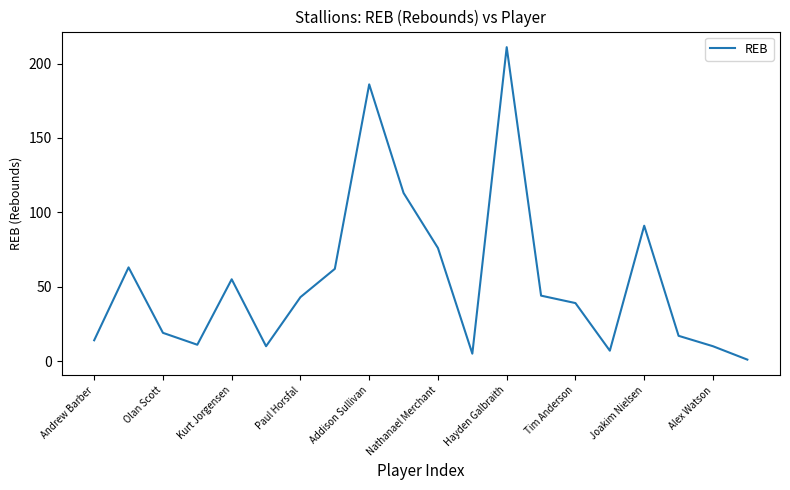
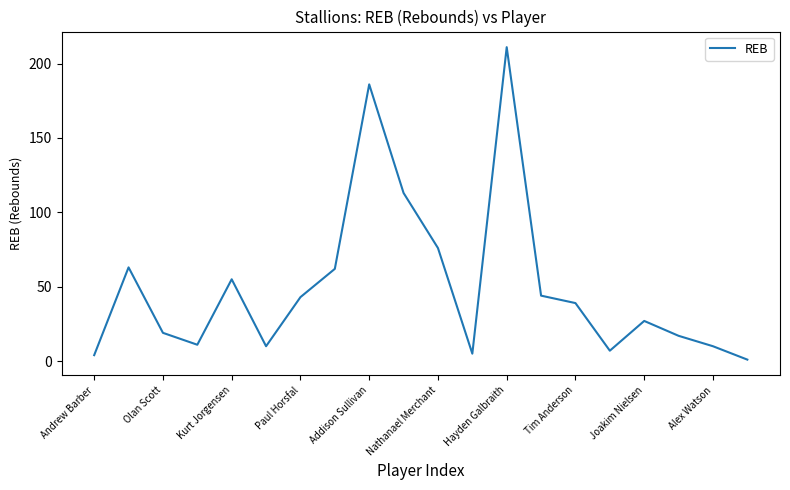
Andrew Barber: 14 -> 4
Joakim Nielsen: 91 -> 27
